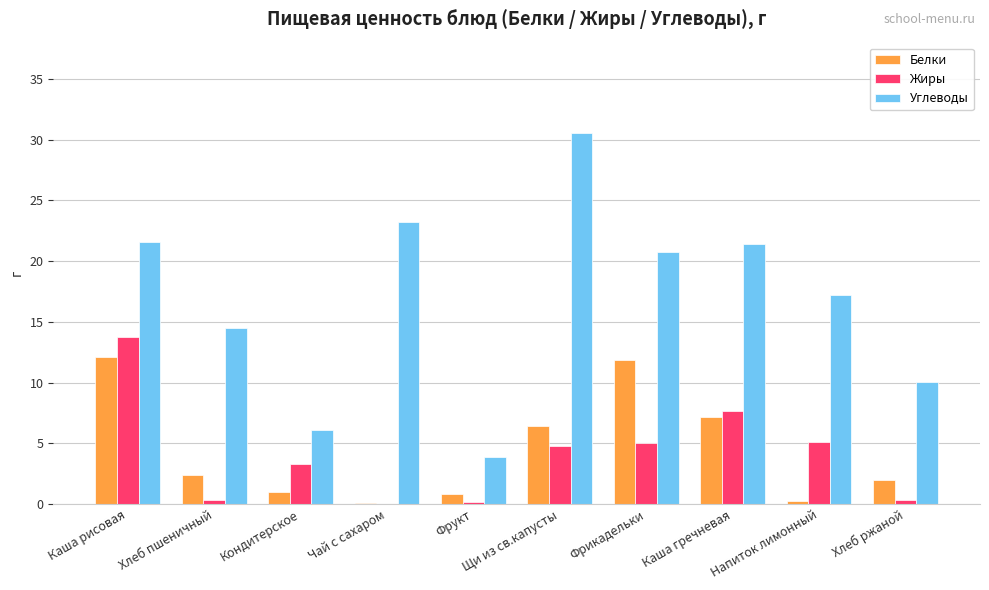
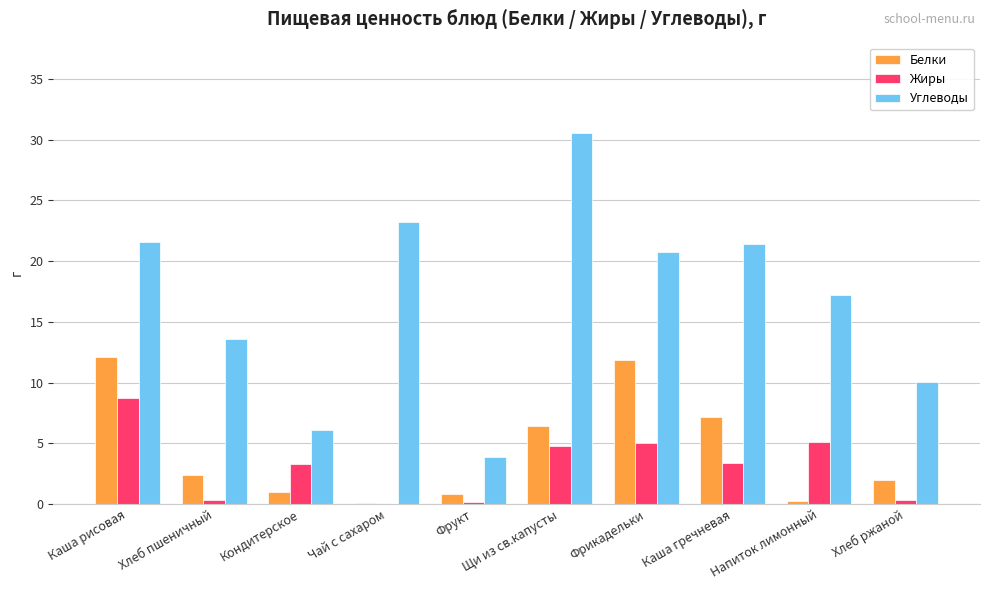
Жиры, Каша рисовая: 13.7 -> 8.7
Углеводы, Хлеб пшеничный: 14.5 -> 13.6
Жиры, Каша гречневая: 7.7 -> 3.4
